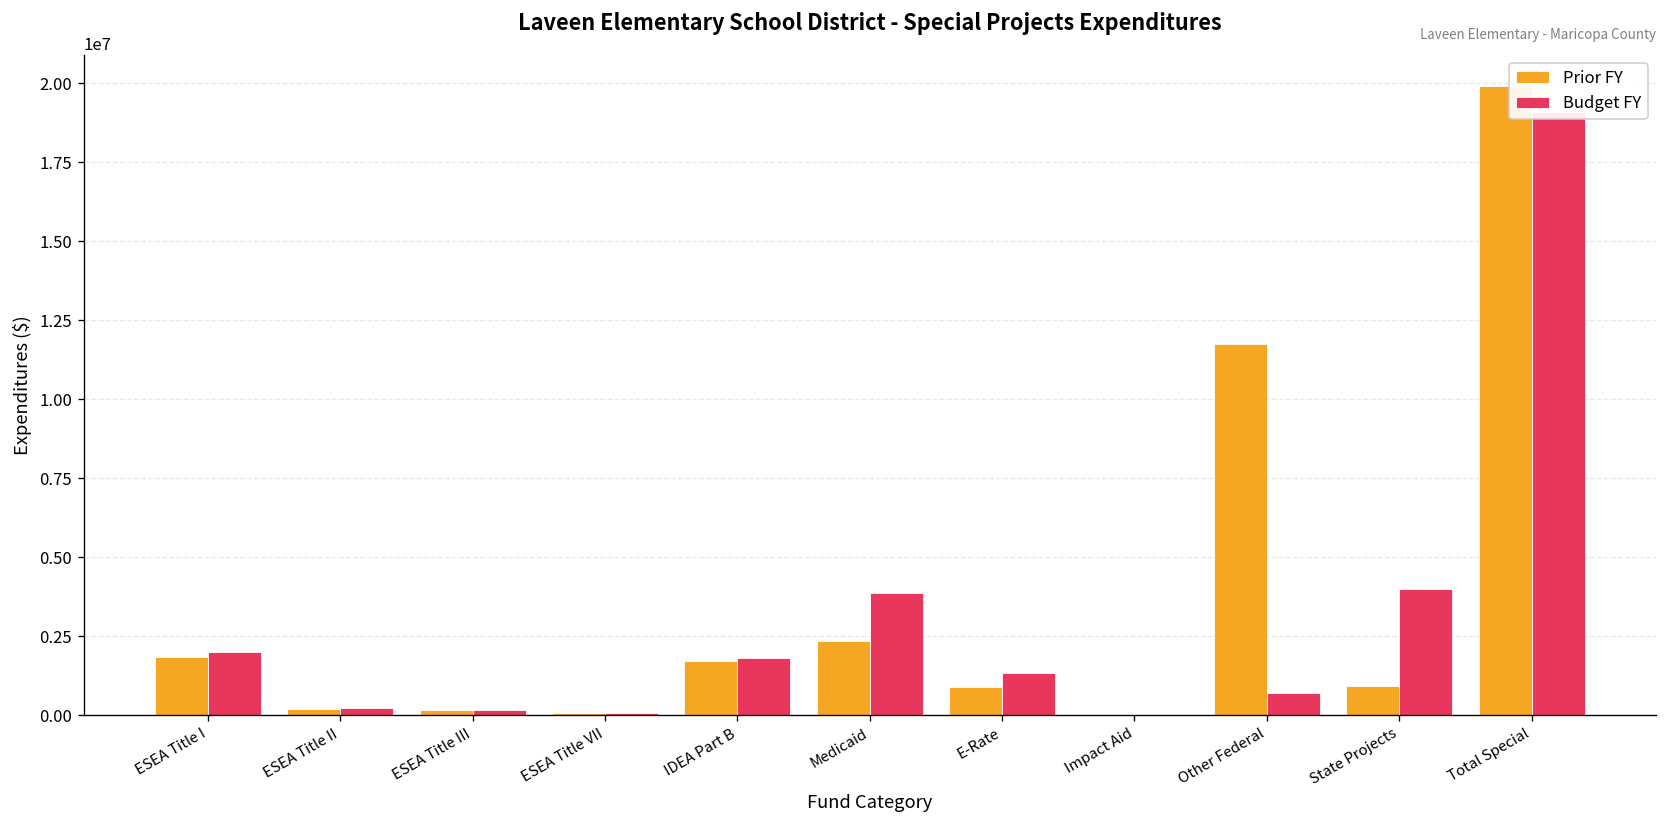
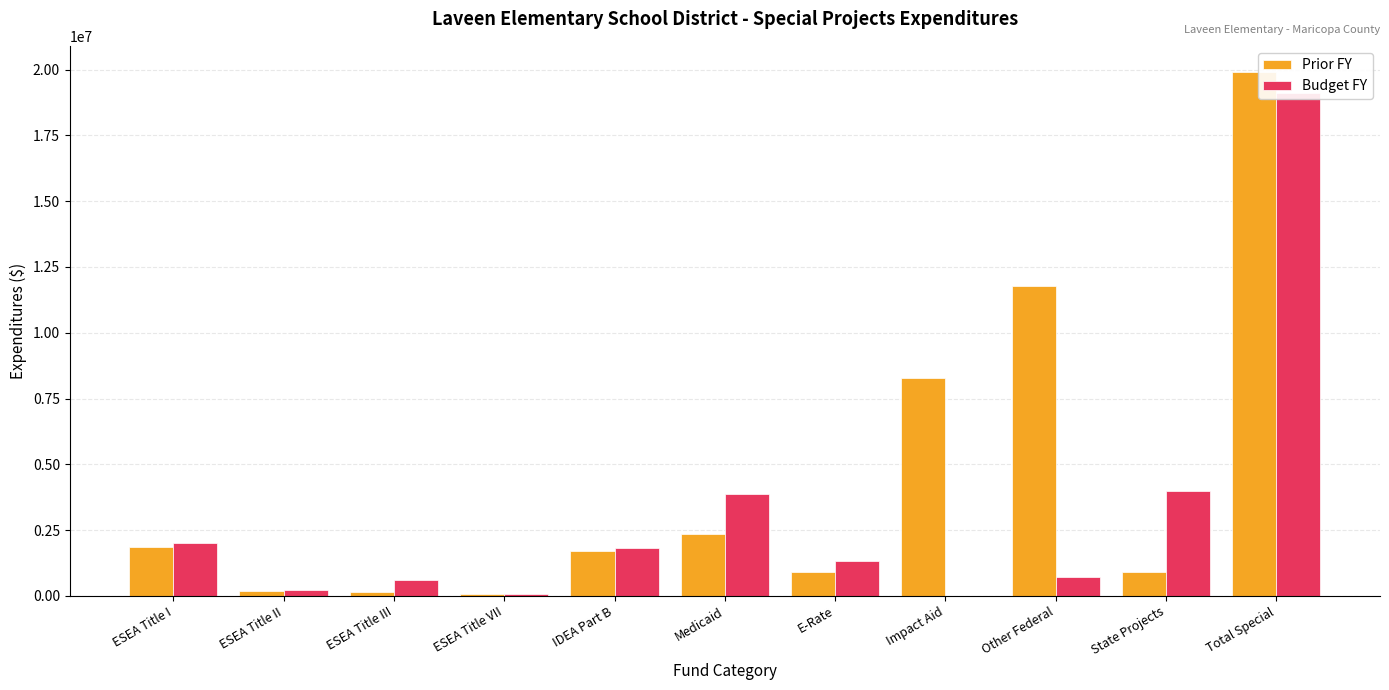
Budget FY, ESEA Title III: 200000 -> 600000
Prior FY, Impact Aid: 0 -> 8300000
